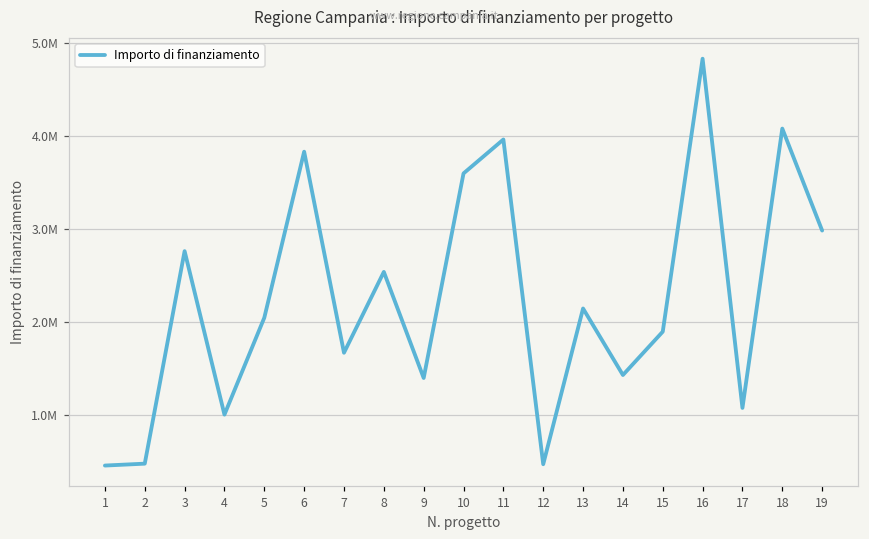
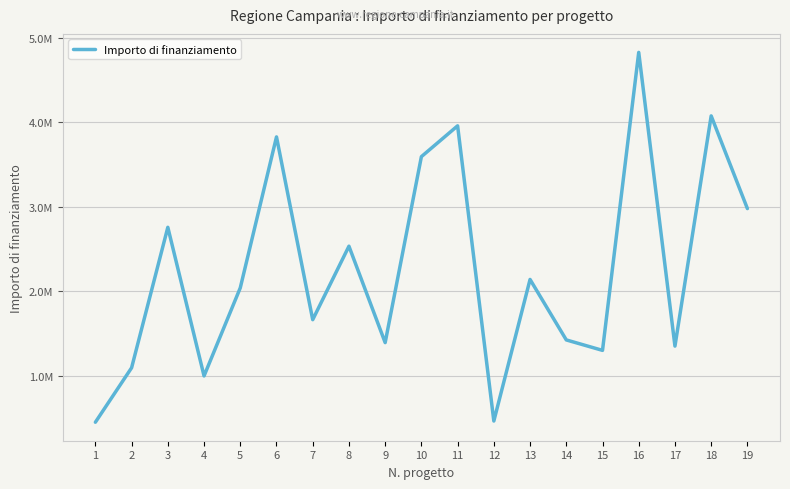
2: 500000 -> 1100000
15: 1900000 -> 1300000
17: 1100000 -> 1400000
